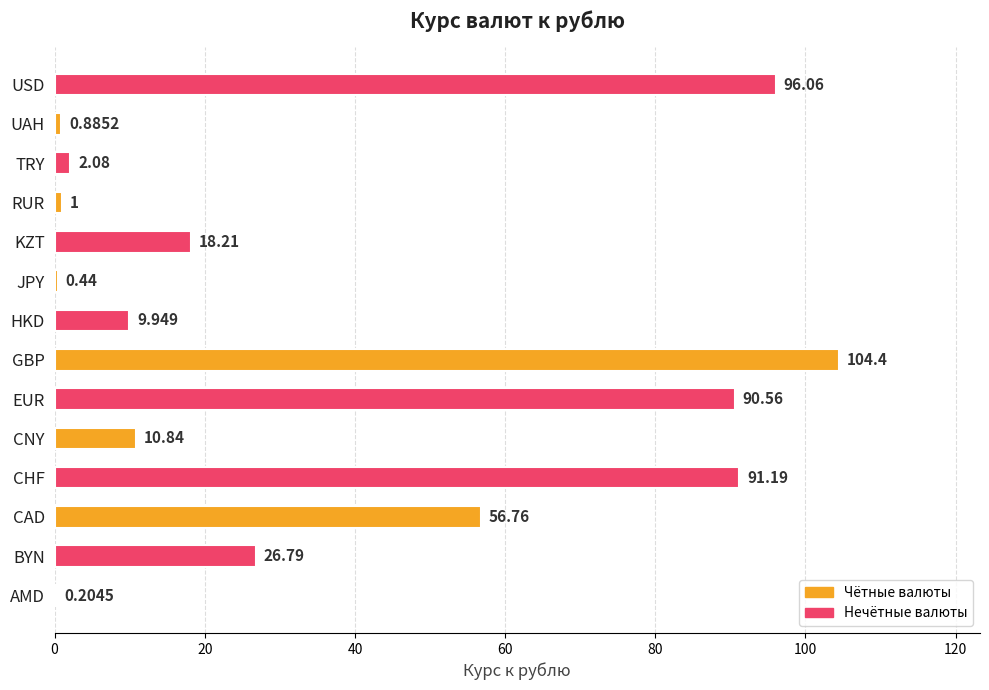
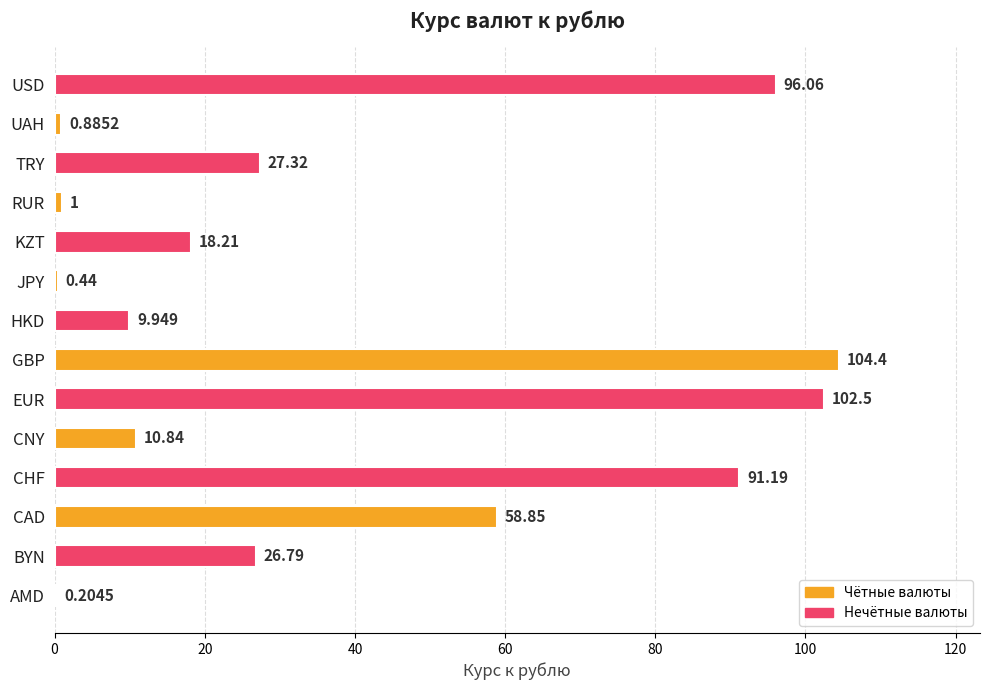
TRY: 2.08 -> 27.32
EUR: 90.56 -> 102.5
CAD: 56.76 -> 58.85
